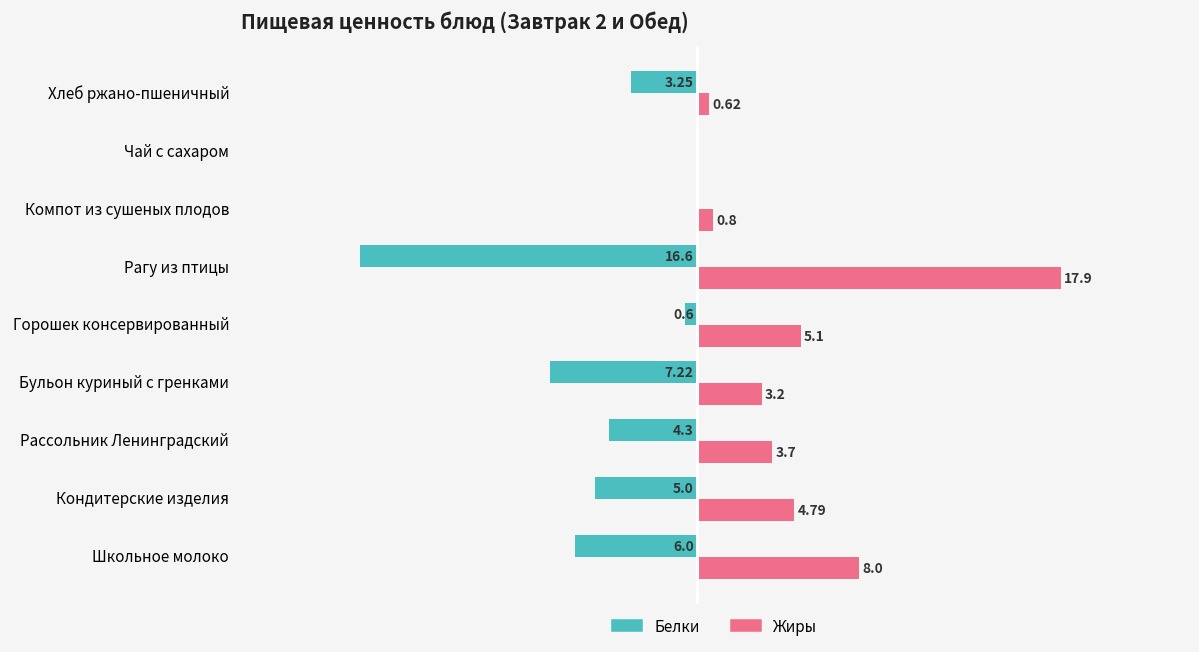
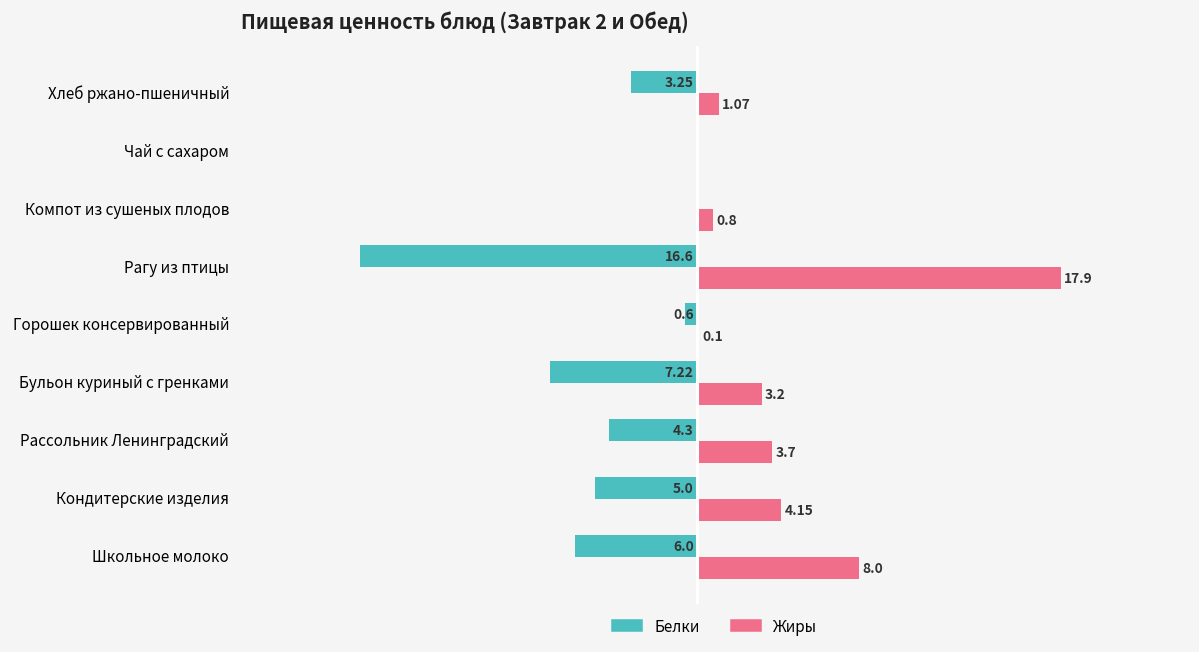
Жиры, Хлеб ржано-пшеничный: 0.62 -> 1.07
Жиры, Горошек консервированный: 5.1 -> 0.1
Жиры, Кондитерские изделия: 4.79 -> 4.15
